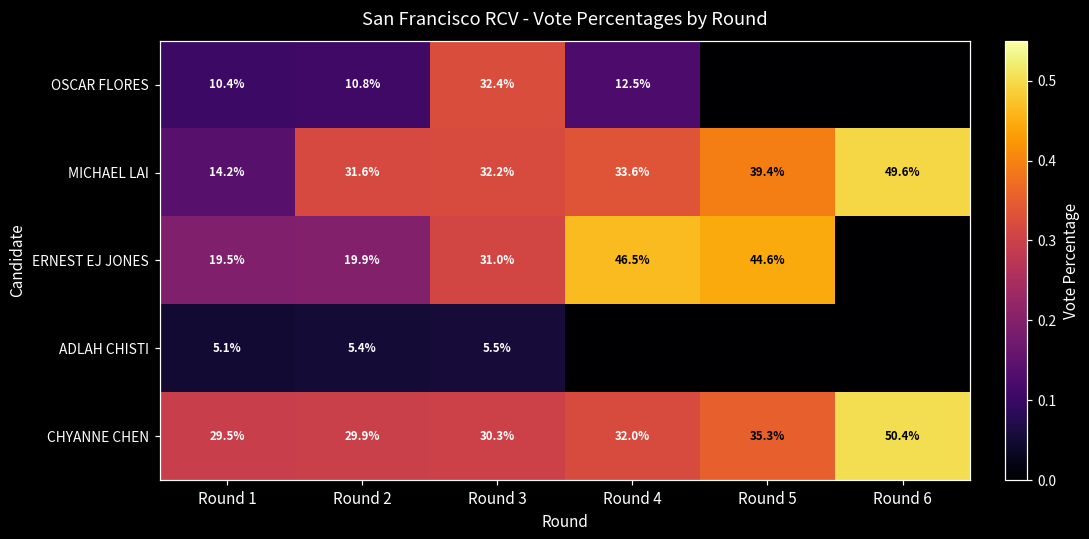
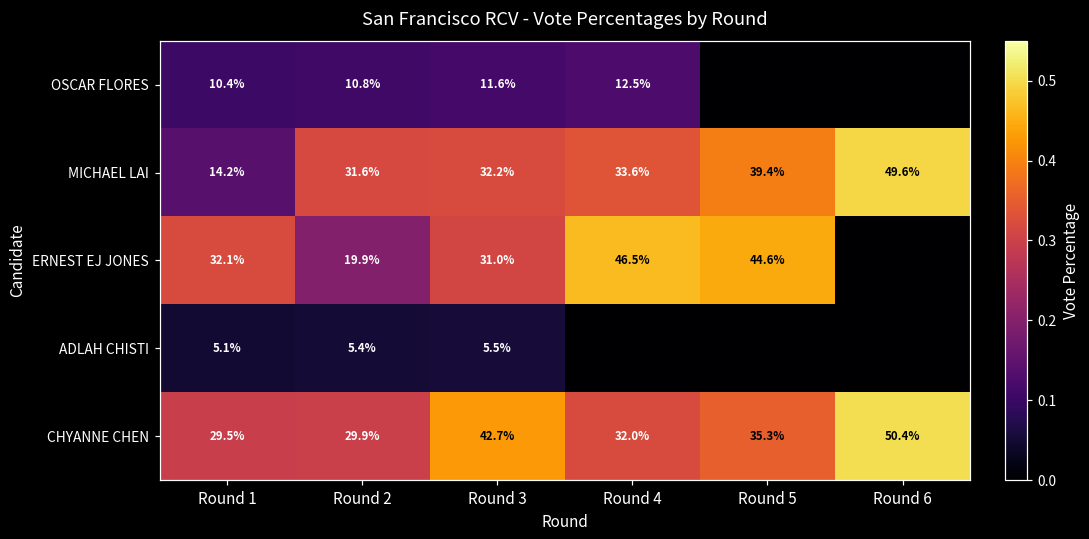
OSCAR FLORES, Round 3: 32.4% -> 11.6%
ERNEST EJ JONES, Round 1: 19.5% -> 32.1%
CHYANNE CHEN, Round 3: 30.3% -> 42.7%
